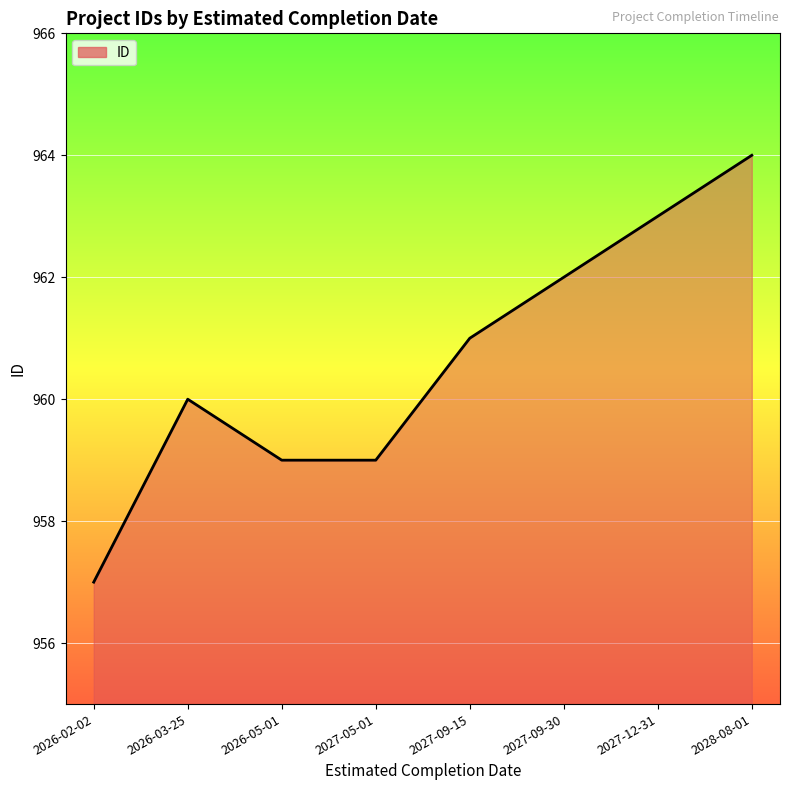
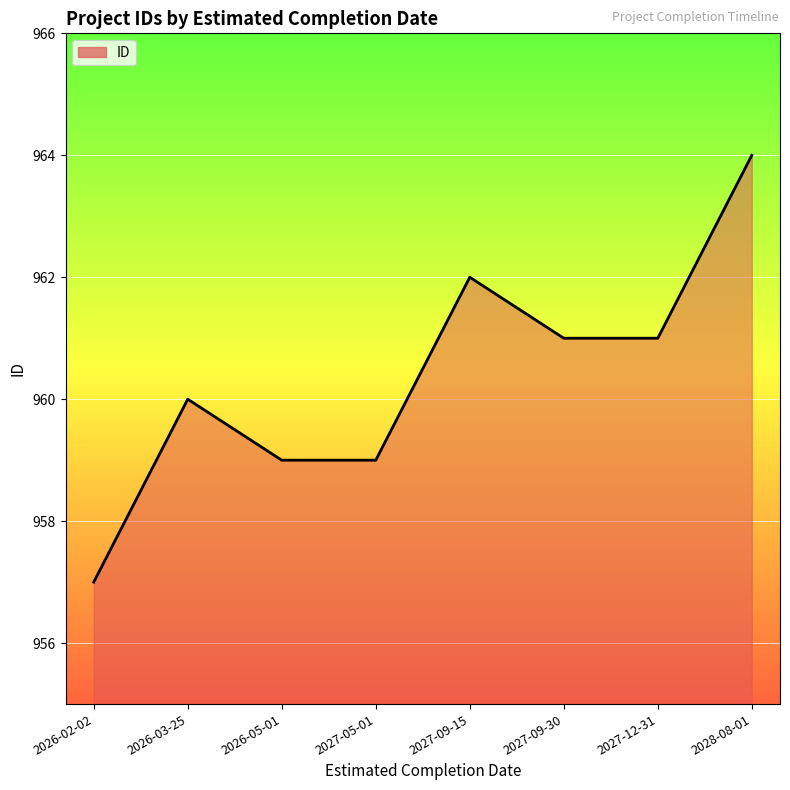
2027-09-15: 961 -> 962
2027-09-30: 962 -> 961
2027-12-31: 963 -> 961
